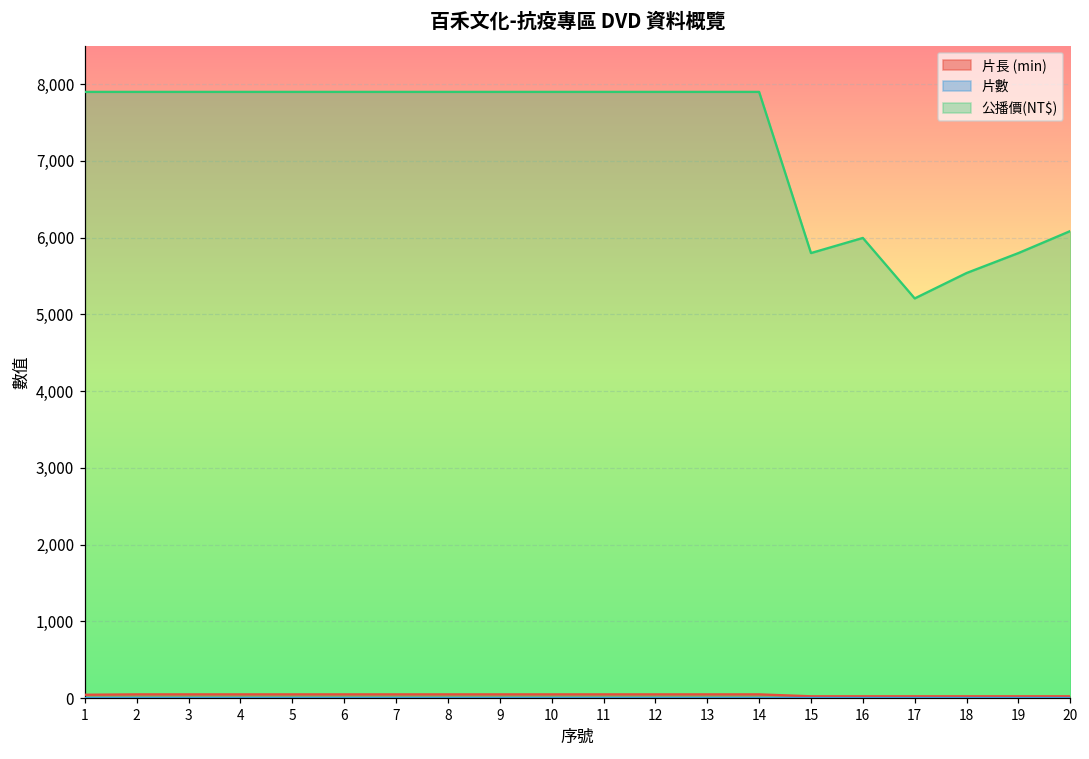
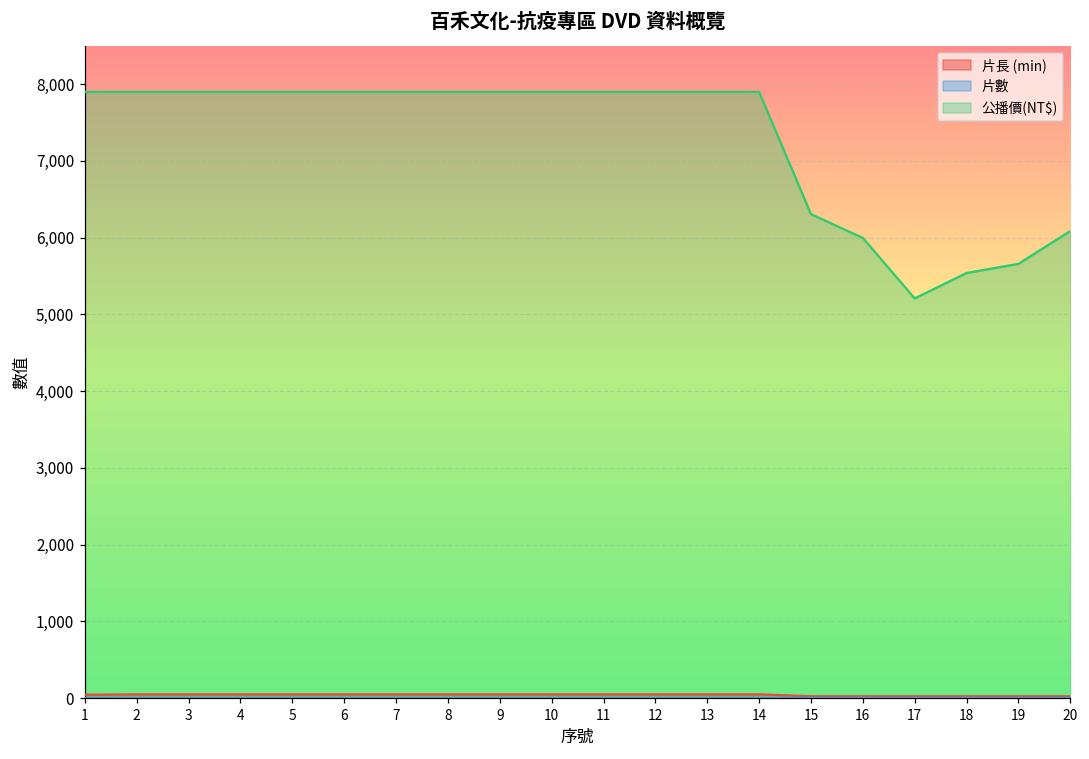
公播價(NT$), 15: 5,800 -> 6,300
公播價(NT$), 19: 5,800 -> 5,700
